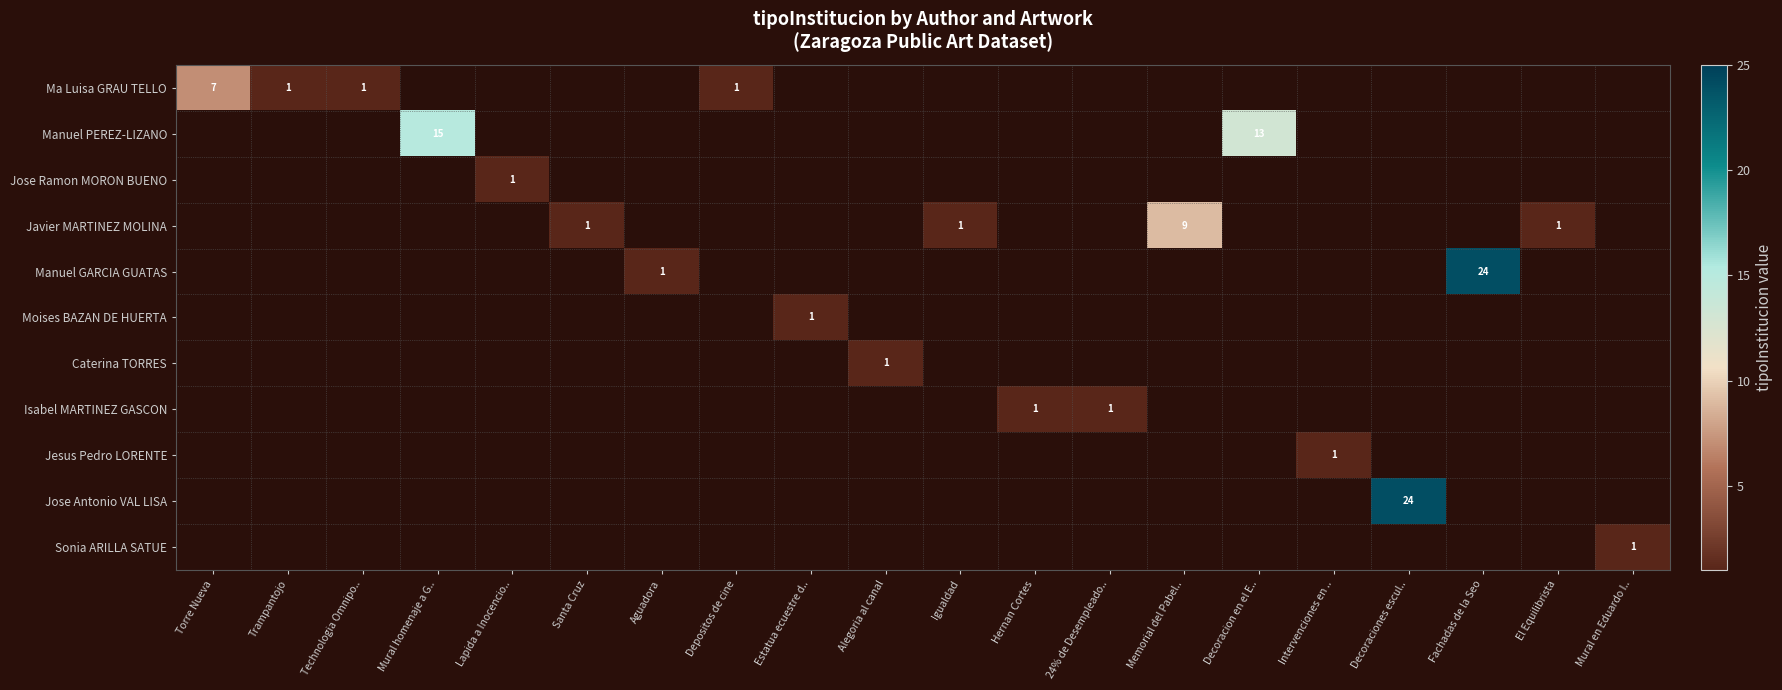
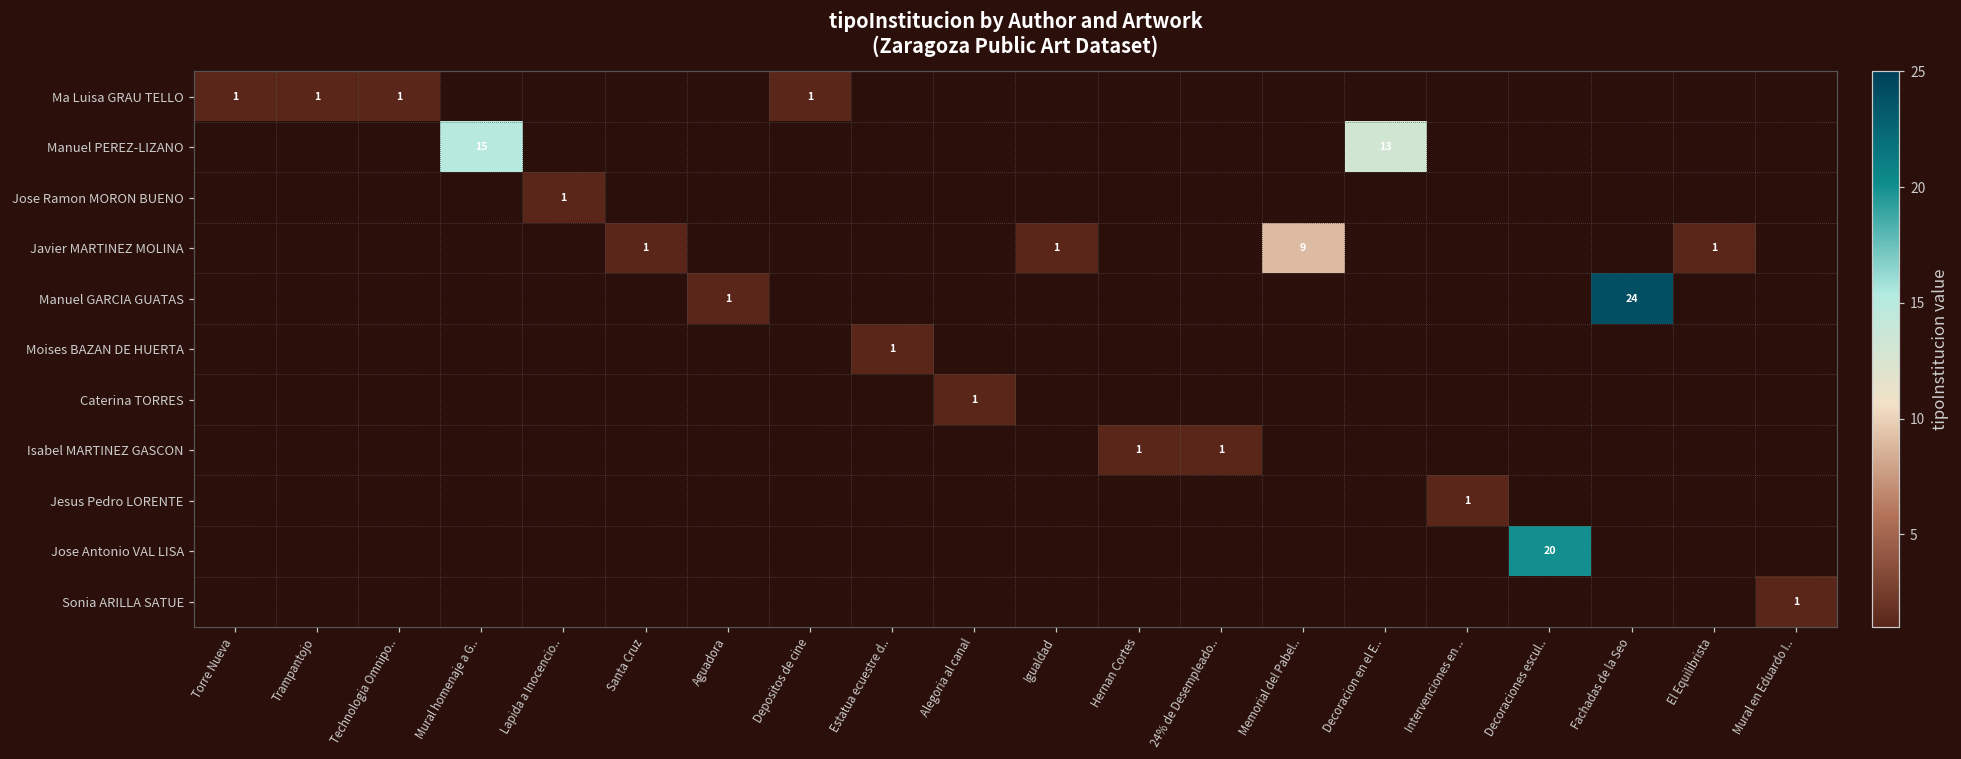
Ma Luisa GRAU TELLO, Torre Nueva: 7 -> 1
Jose Antonio VAL LISA, Decoraciones escul..: 24 -> 20
